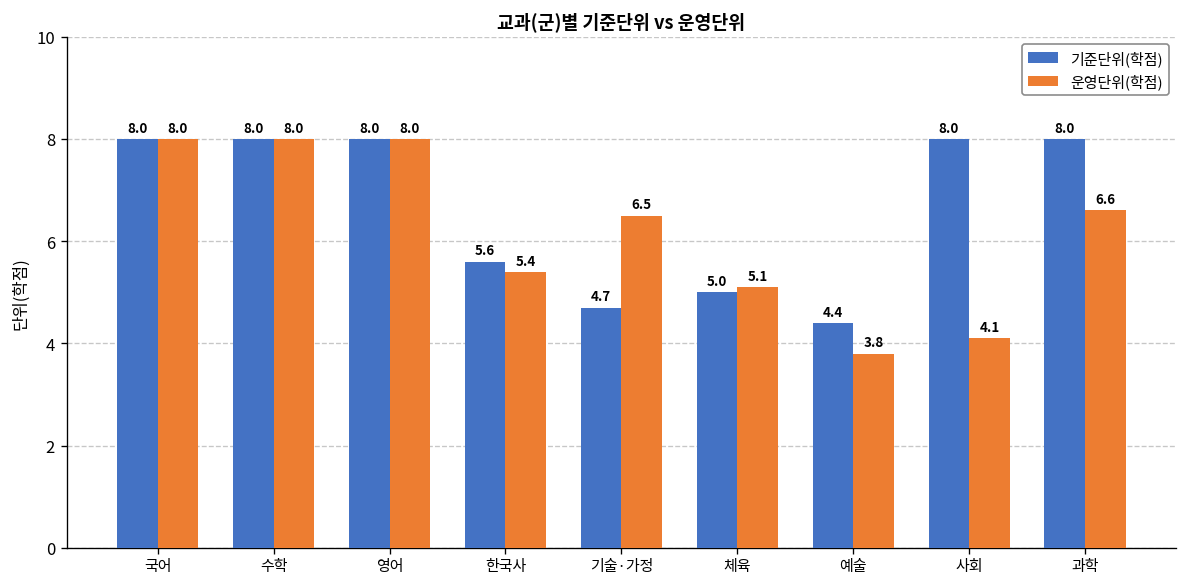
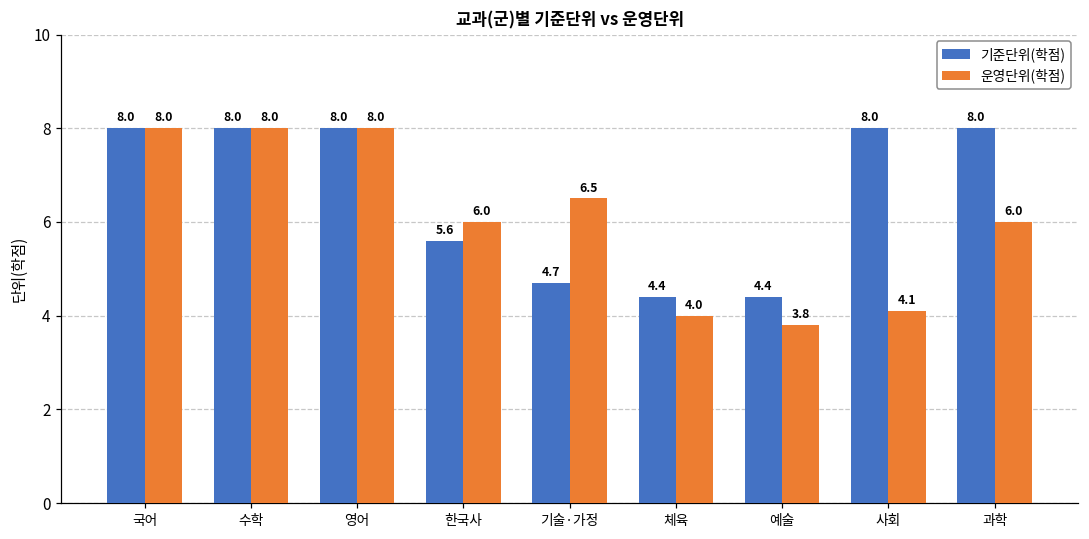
운영단위(학점), 한국사: 5.4 -> 6.0
기준단위(학점), 체육: 5.0 -> 4.4
운영단위(학점), 체육: 5.1 -> 4.0
운영단위(학점), 과학: 6.6 -> 6.0
